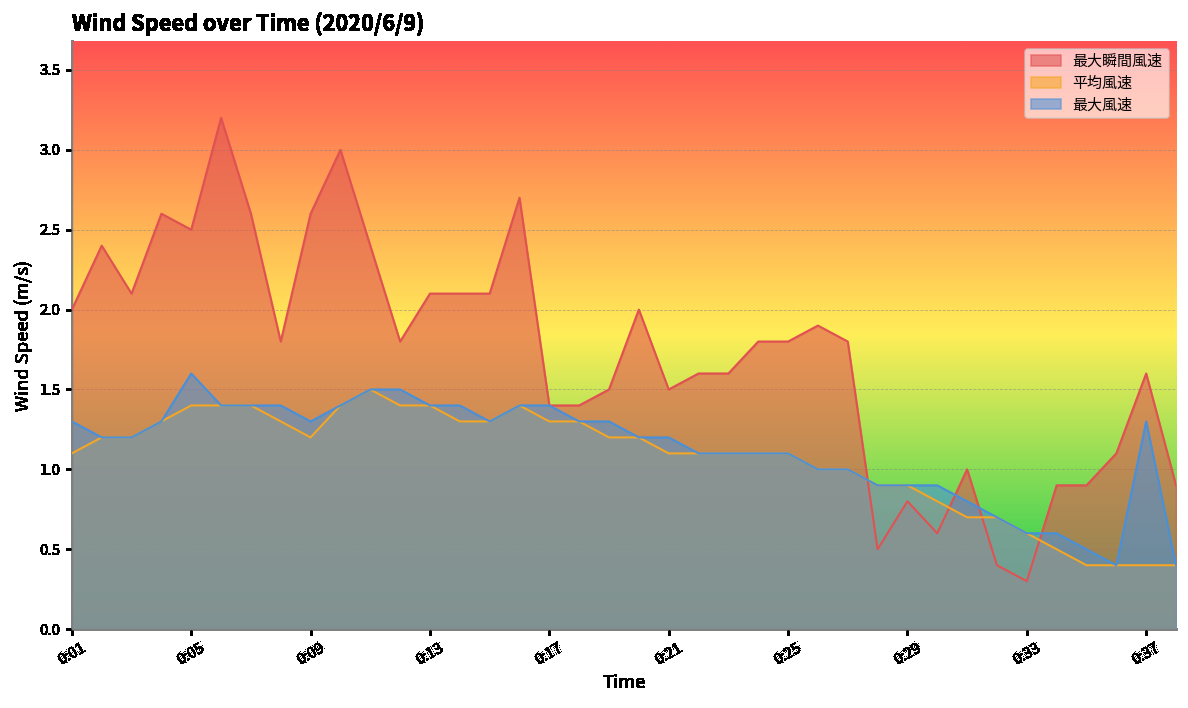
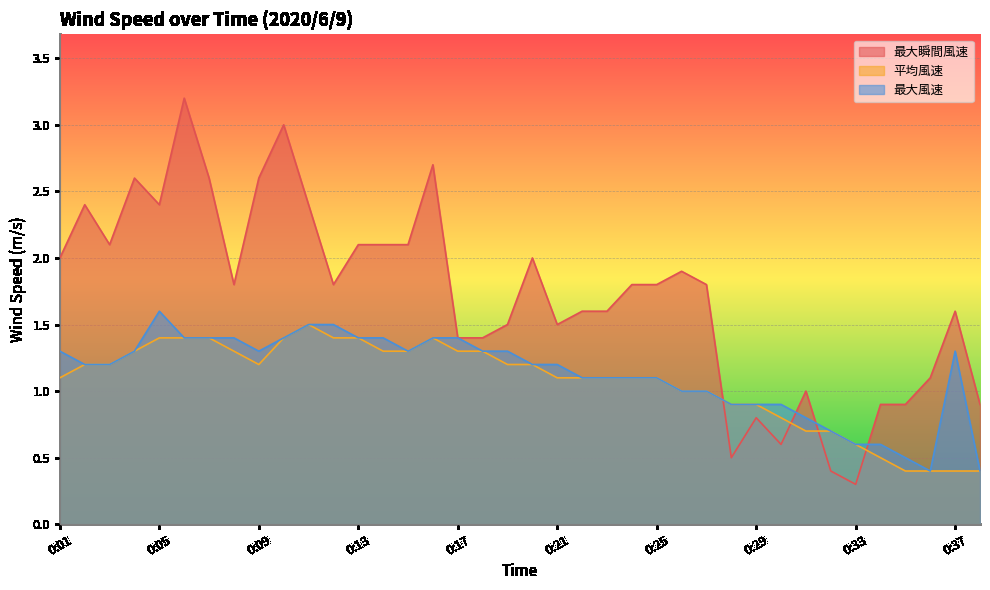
最大瞬間風速, 0:05: 2.5 -> 2.4
